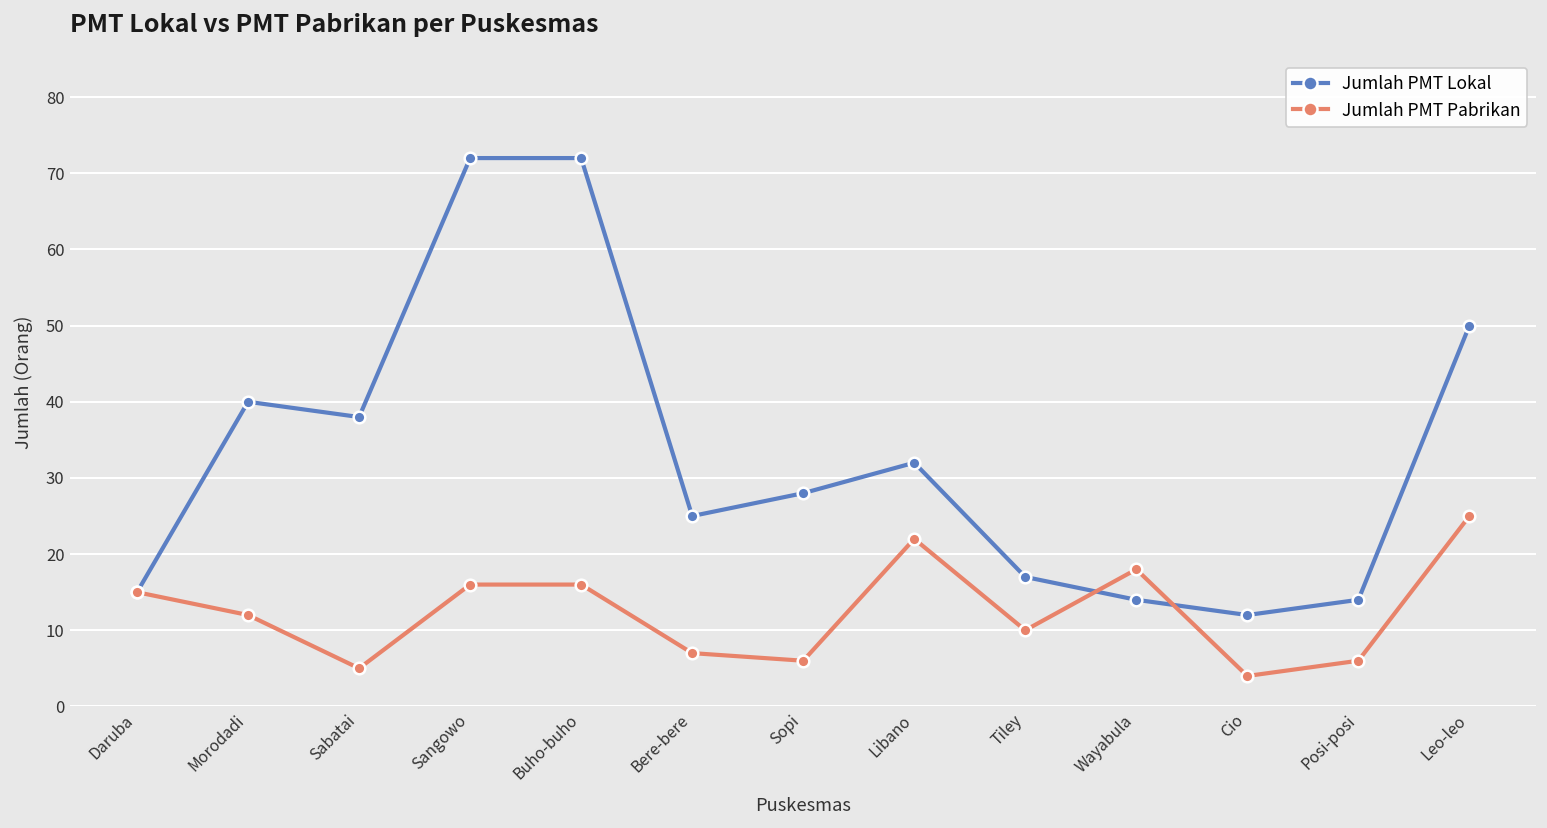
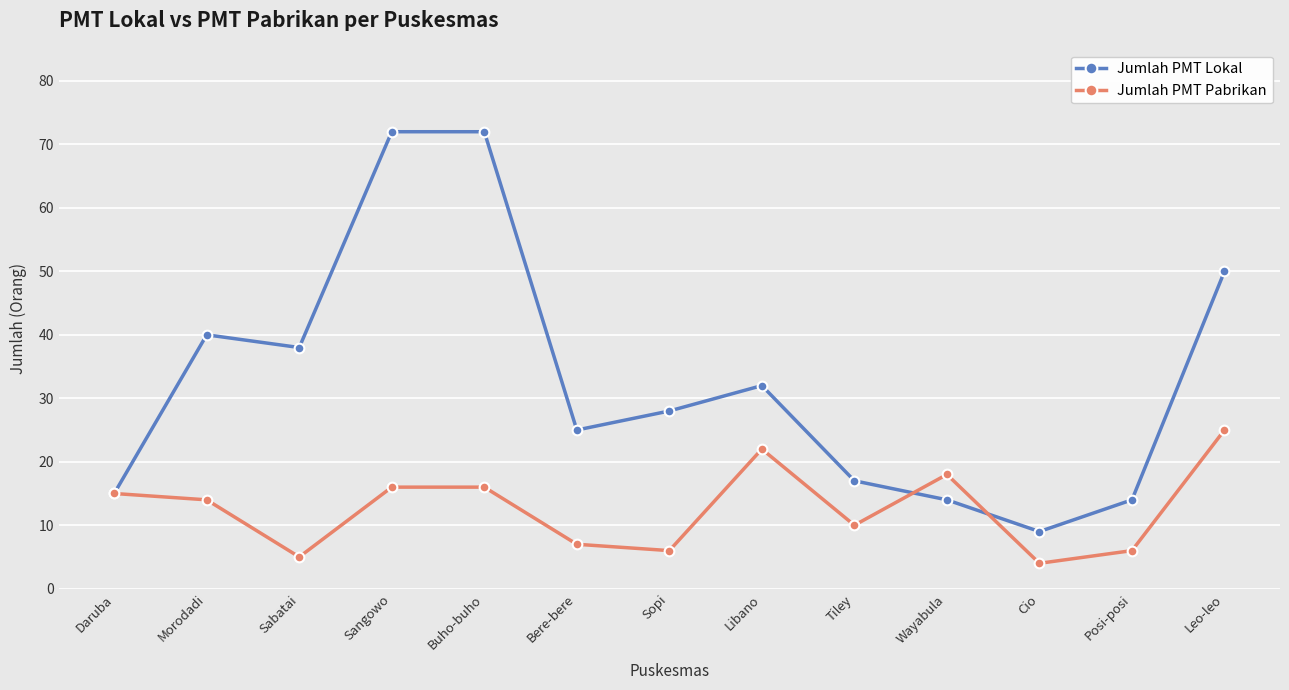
Jumlah PMT Pabrikan, Morodadi: 12 -> 14
Jumlah PMT Lokal, Cio: 12 -> 9
